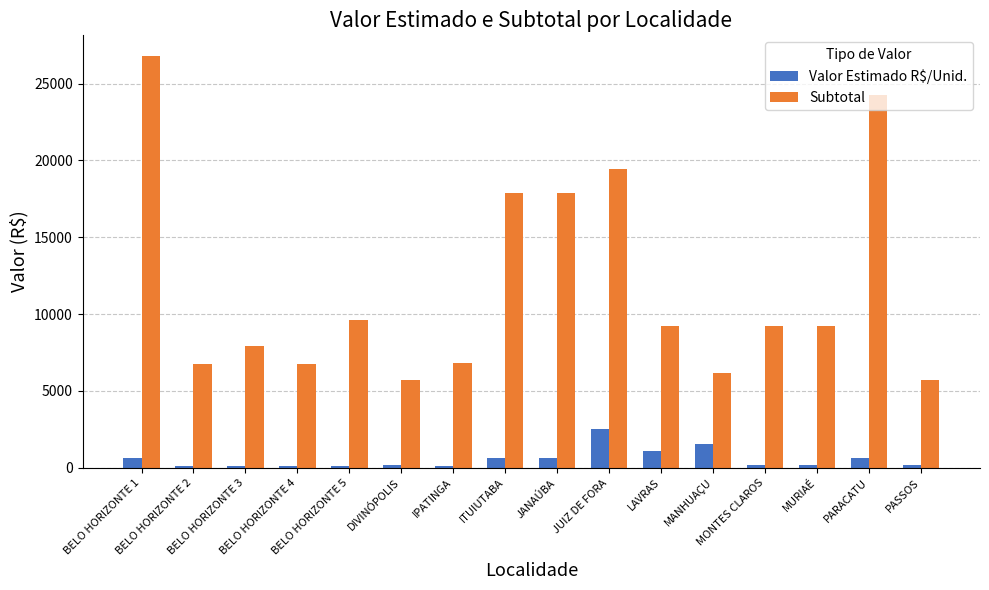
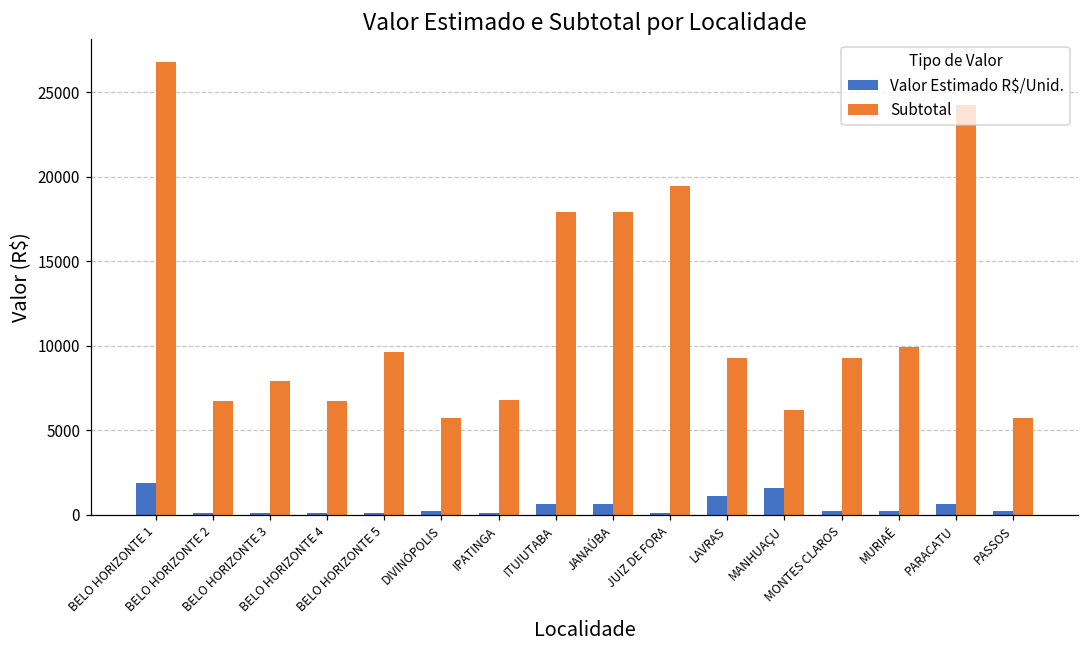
Valor Estimado R$/Unid., BELO HORIZONTE 1: 600 -> 1900
Valor Estimado R$/Unid., JUIZ DE FORA: 2500 -> 100
Subtotal, MURIAÉ: 9300 -> 9900
